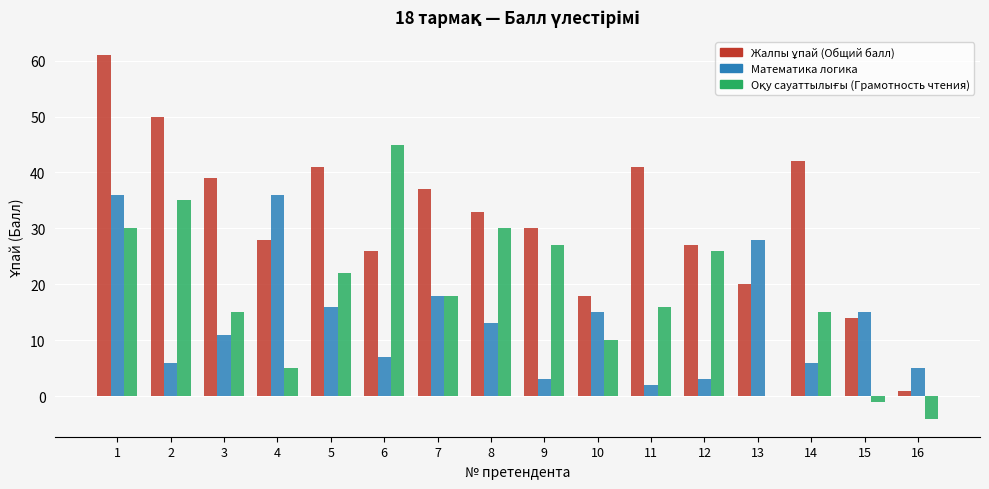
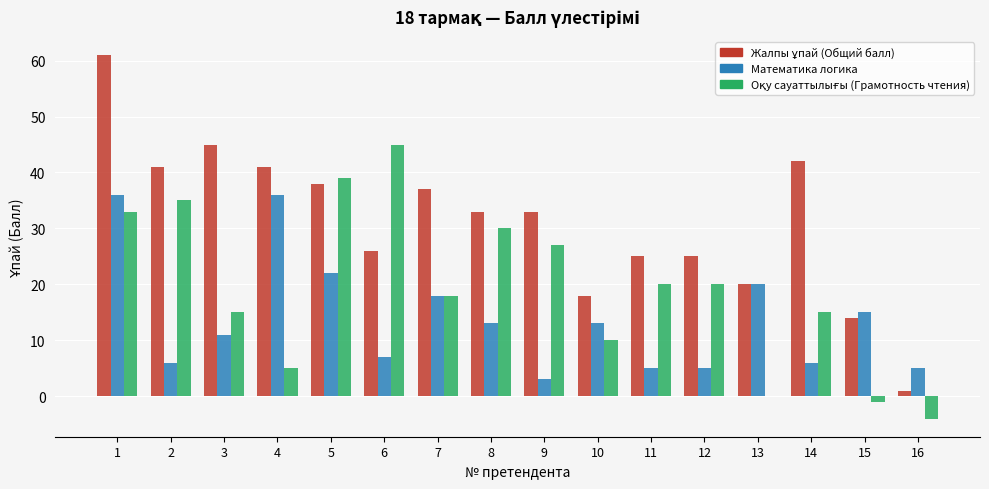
Оқу сауаттылығы (Грамотность чтения), 1: 30 -> 33
Жалпы ұпай (Общий балл), 2: 50 -> 41
Жалпы ұпай (Общий балл), 3: 39 -> 45
Жалпы ұпай (Общий балл), 4: 28 -> 41
Жалпы ұпай (Общий балл), 5: 41 -> 38
Математика логика, 5: 16 -> 22
Оқу сауаттылығы (Грамотность чтения), 5: 22 -> 39
Жалпы ұпай (Общий балл), 9: 30 -> 33
Математика логика, 10: 15 -> 13
Жалпы ұпай (Общий балл), 11: 41 -> 25
Математика логика, 11: 2 -> 5
Оқу сауаттылығы (Грамотность чтения), 11: 16 -> 20
Жалпы ұпай (Общий балл), 12: 27 -> 25
Математика логика, 12: 3 -> 5
Оқу сауаттылығы (Грамотность чтения), 12: 26 -> 20
Математика логика, 13: 28 -> 20
